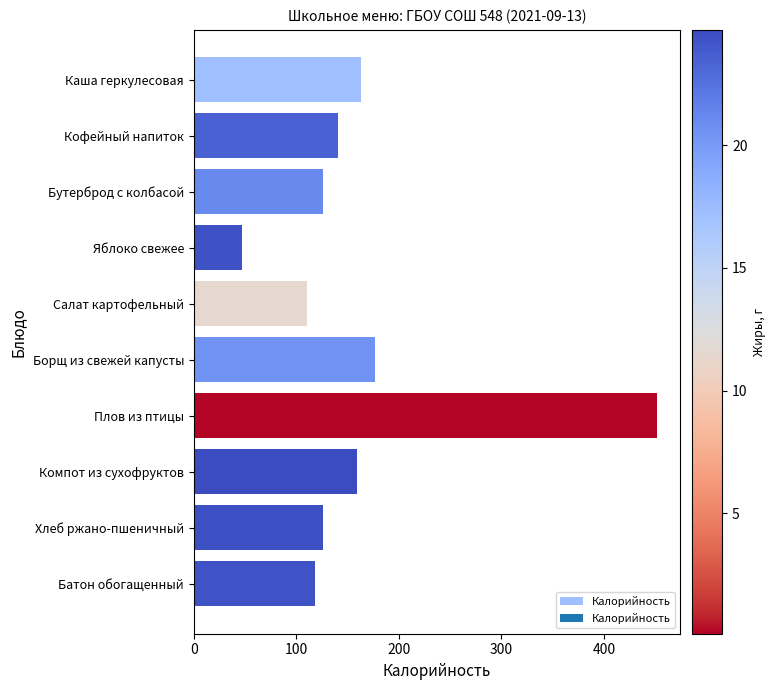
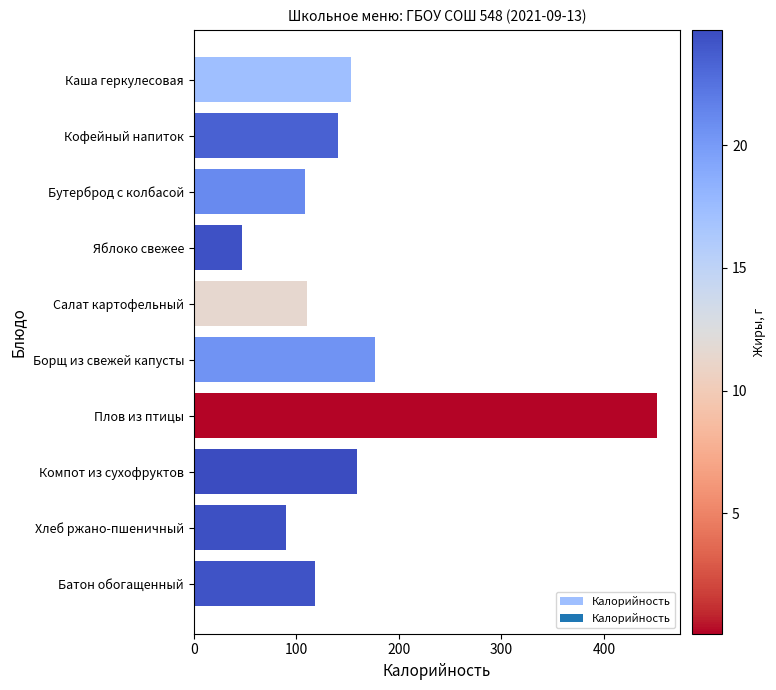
Каша геркулесовая: 163 -> 153
Бутерброд с колбасой: 126 -> 108
Хлеб ржано-пшеничный: 126 -> 90
